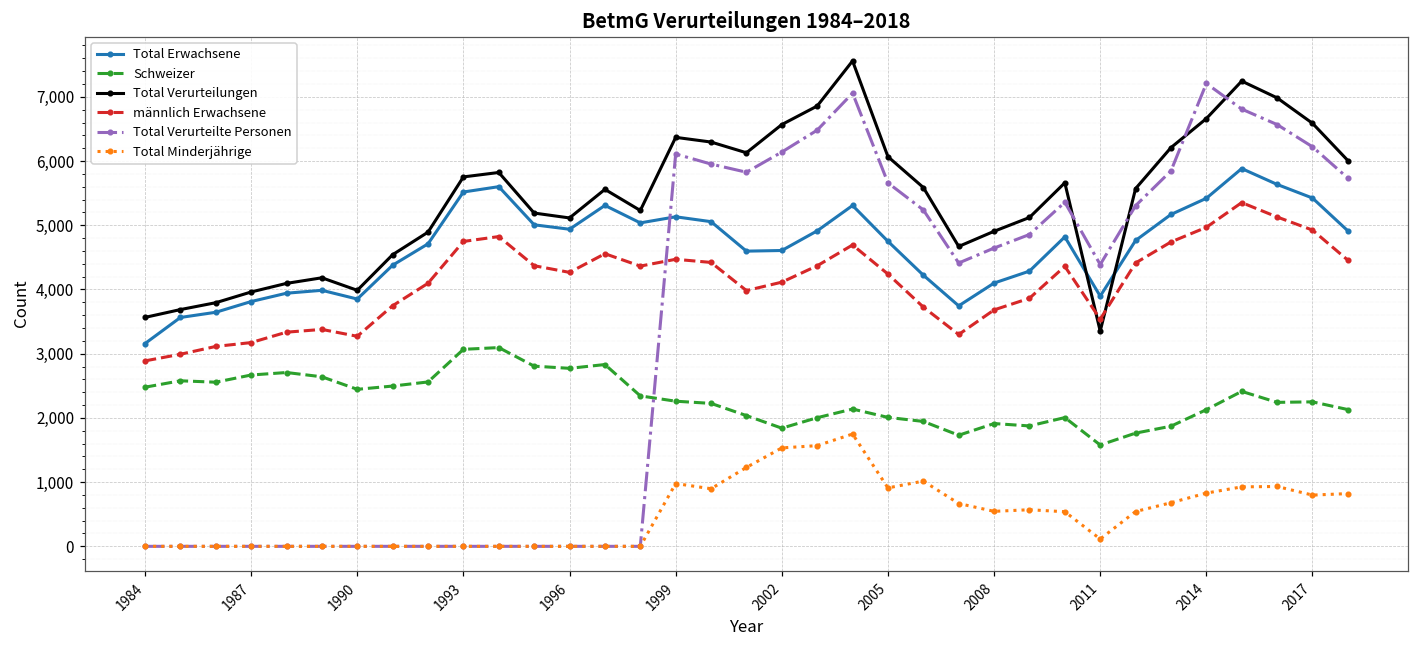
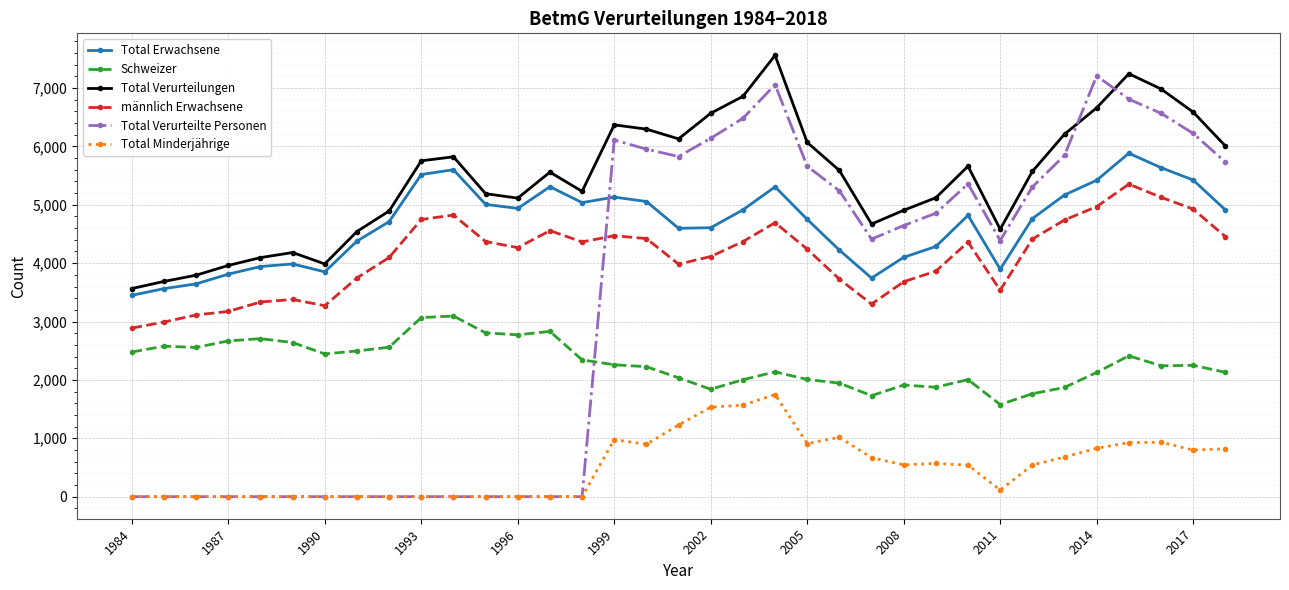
Total Erwachsene, 1984: 3,200 -> 3,400
Total Verurteilungen, 2011: 3,400 -> 4,600
